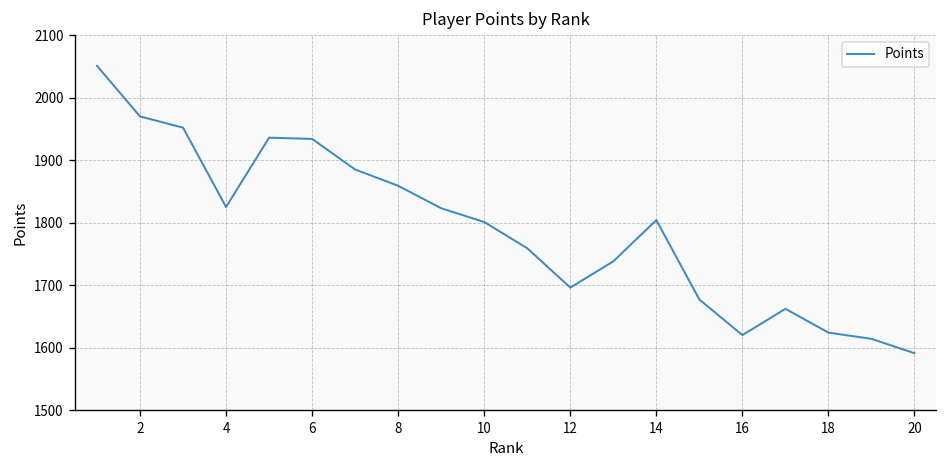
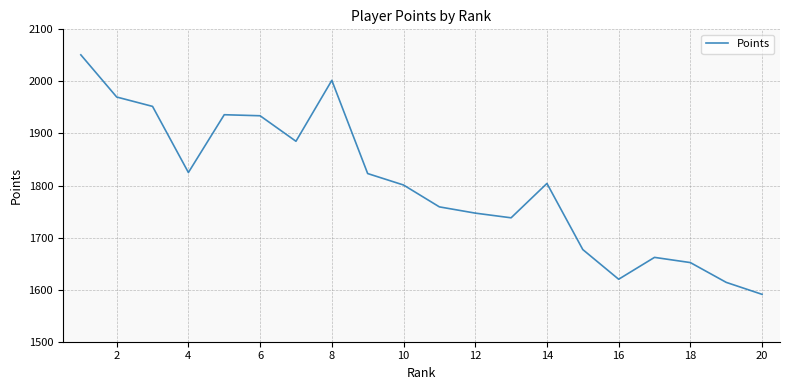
8: 1860 -> 2000
12: 1700 -> 1750
18: 1620 -> 1650
